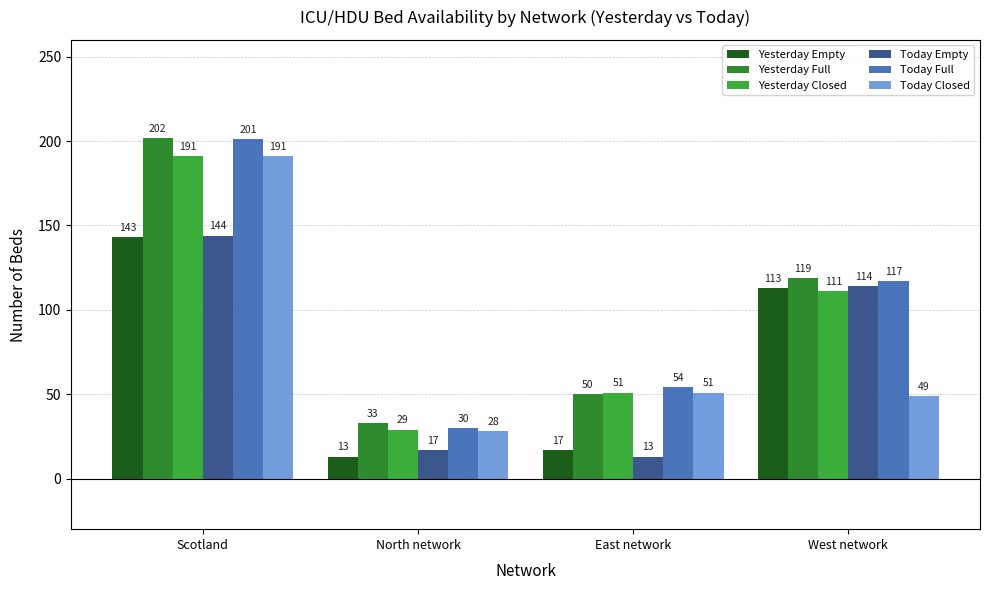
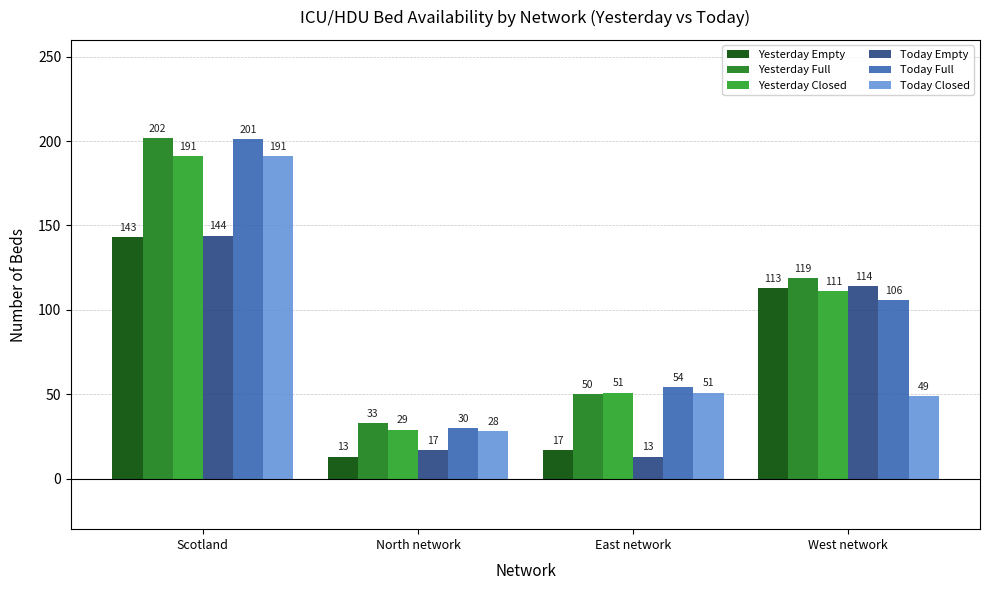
Today Full, West network: 117 -> 106
